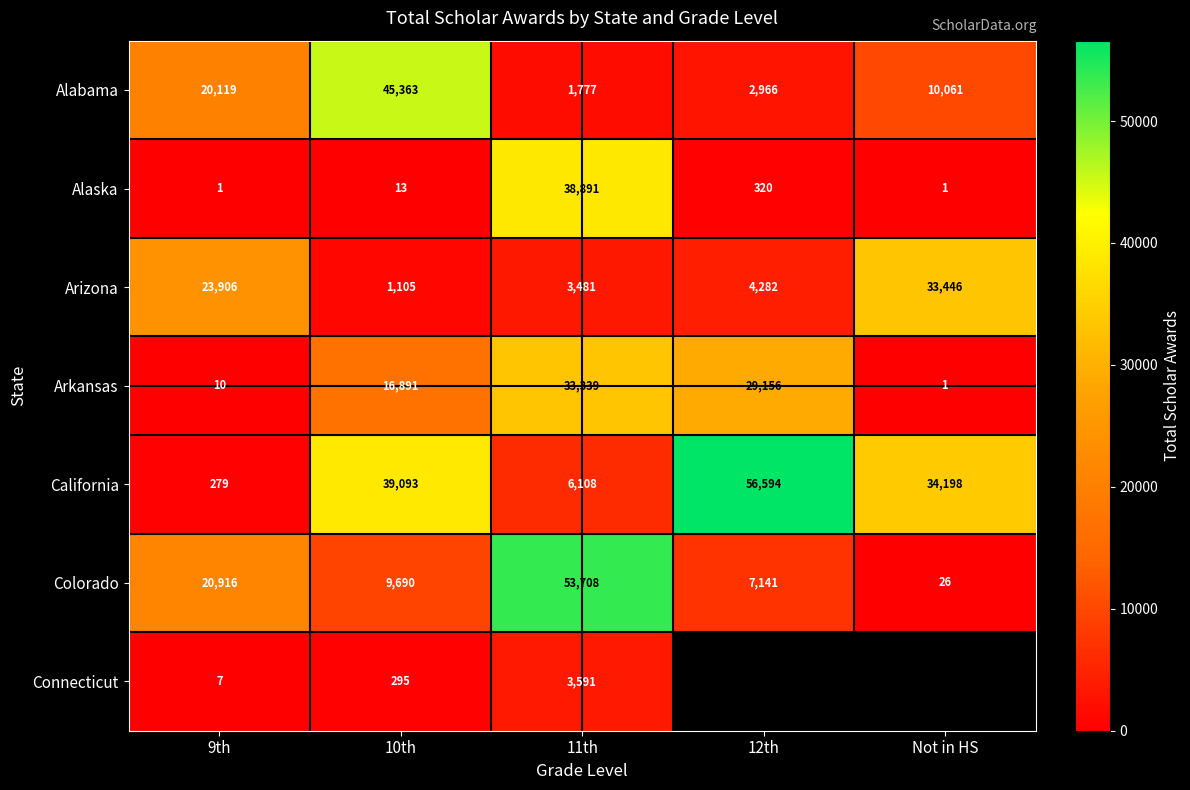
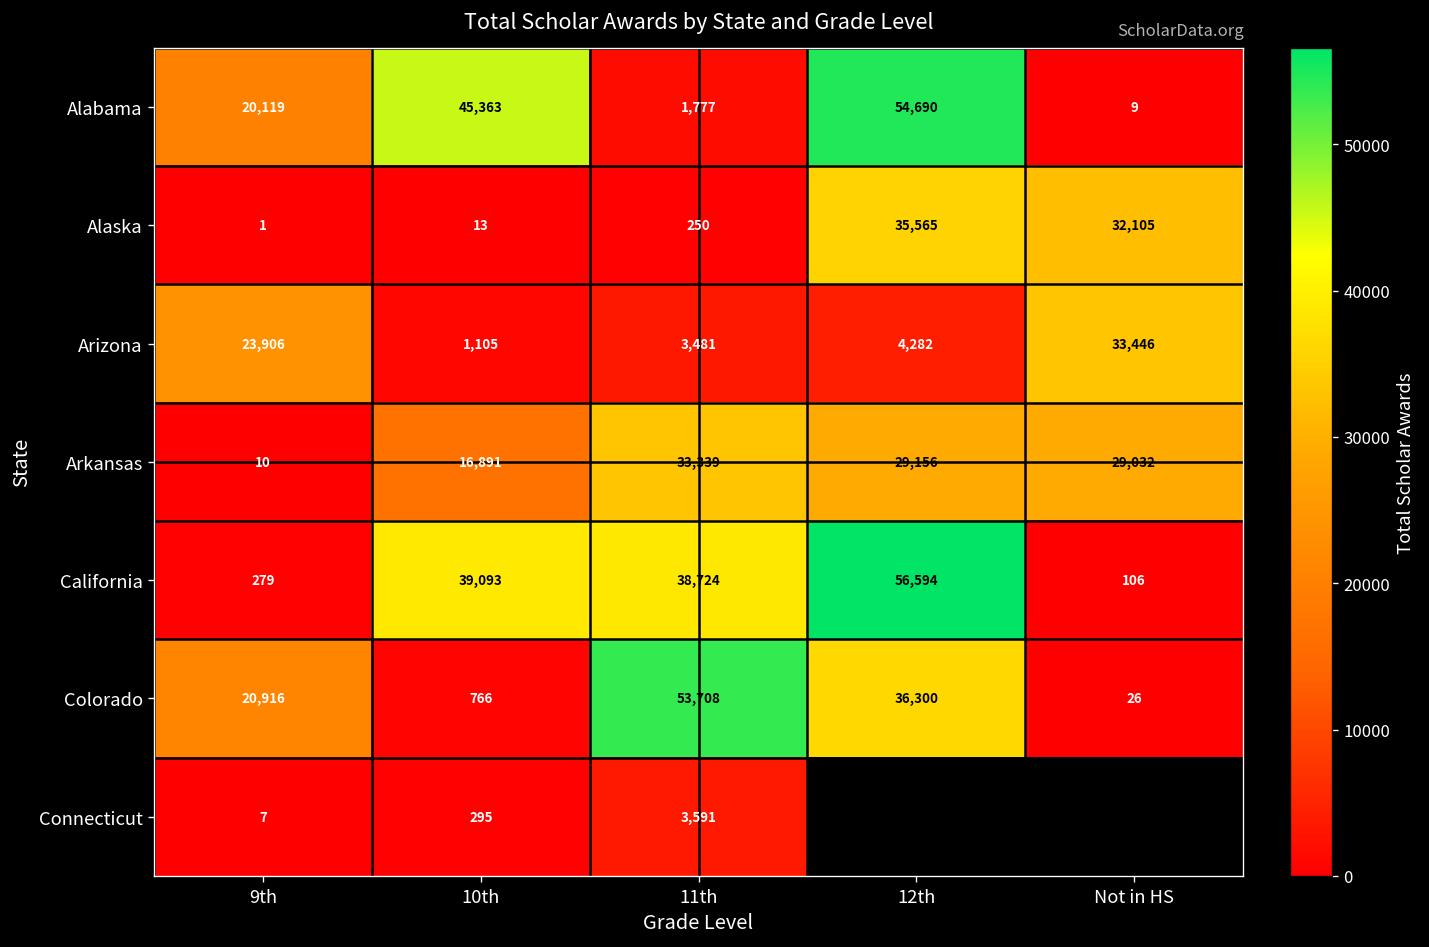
Alabama, 12th: 2,966 -> 54,690
Alabama, Not in HS: 10,061 -> 9
Alaska, 11th: 38,891 -> 250
Alaska, 12th: 320 -> 35,565
Alaska, Not in HS: 1 -> 32,105
Arkansas, Not in HS: 1 -> 29,032
California, 11th: 6,108 -> 38,724
California, Not in HS: 34,198 -> 106
Colorado, 10th: 9,690 -> 766
Colorado, 12th: 7,141 -> 36,300
